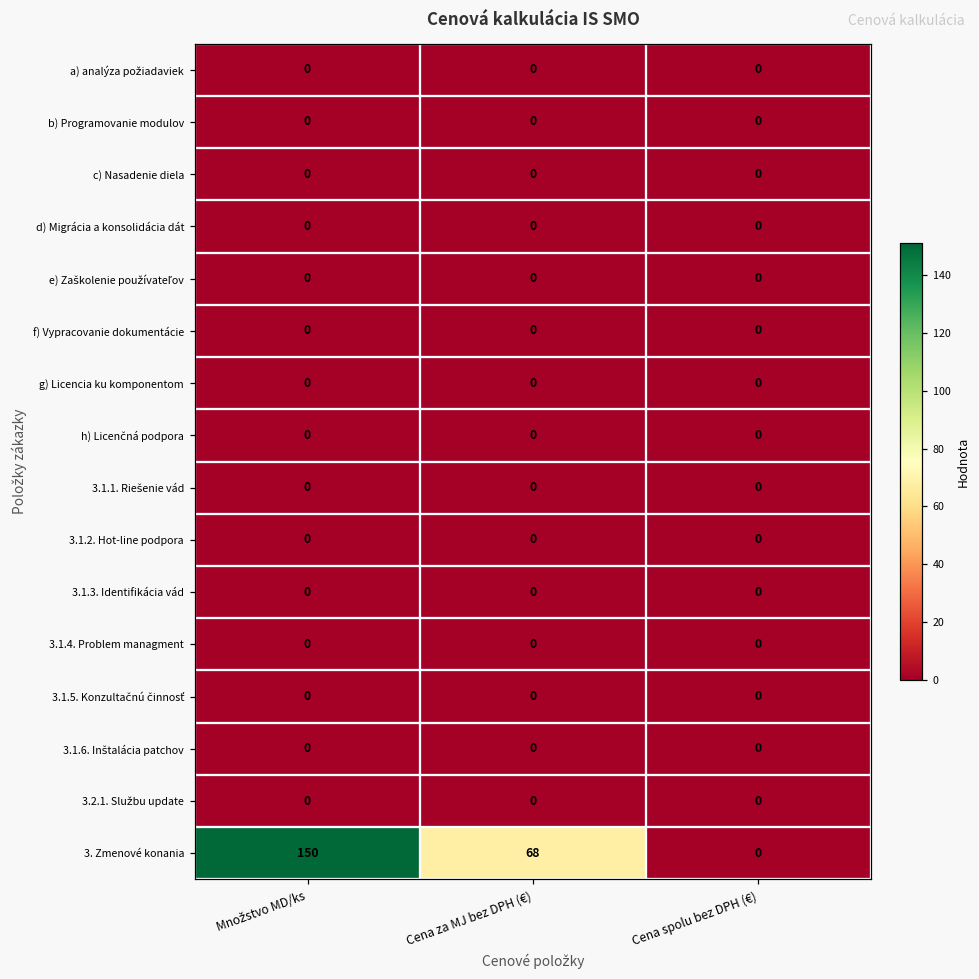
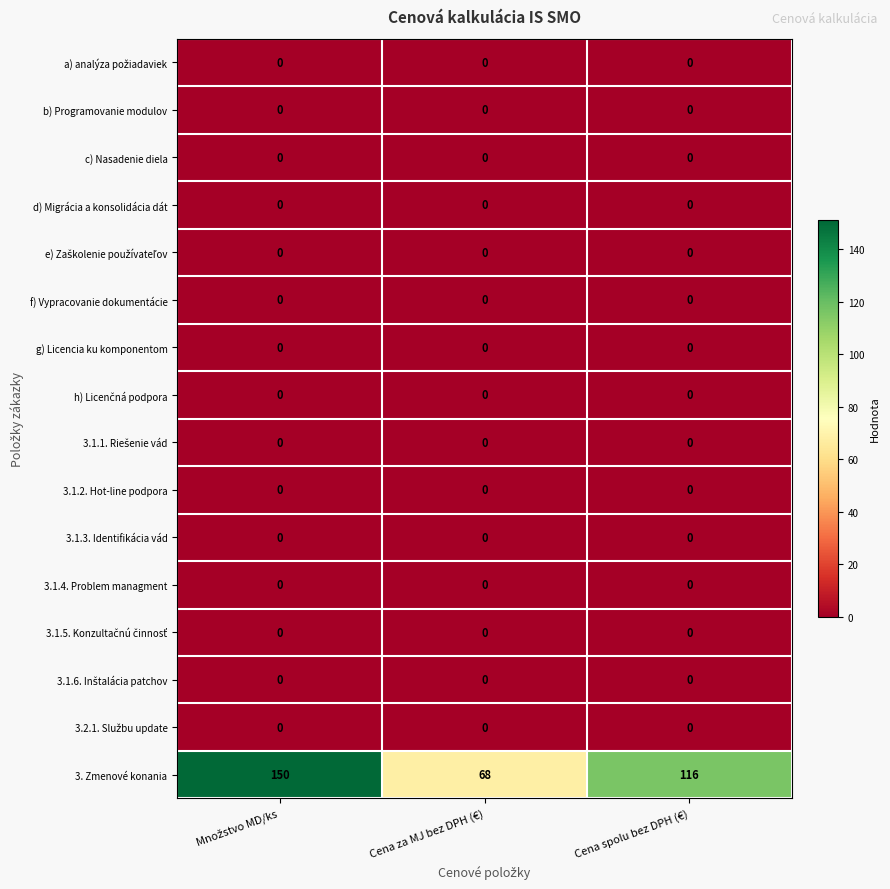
3. Zmenové konania, Cena spolu bez DPH (€): 0 -> 116
